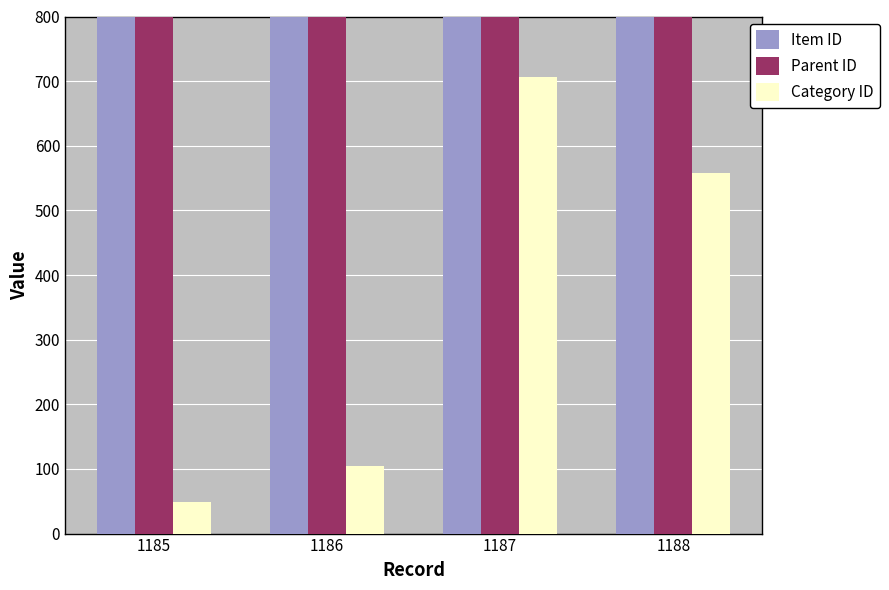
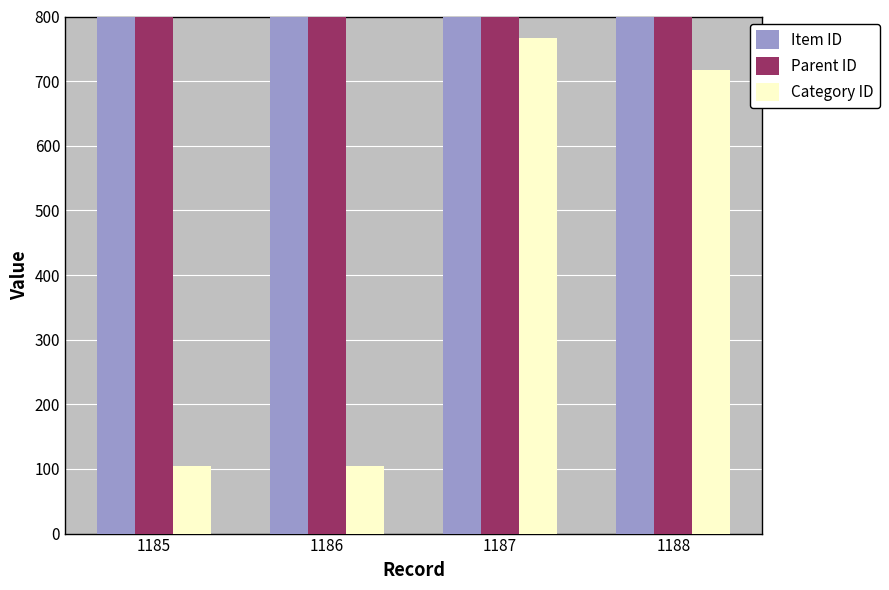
Category ID, 1185: 50 -> 110
Category ID, 1187: 710 -> 770
Category ID, 1188: 560 -> 720
